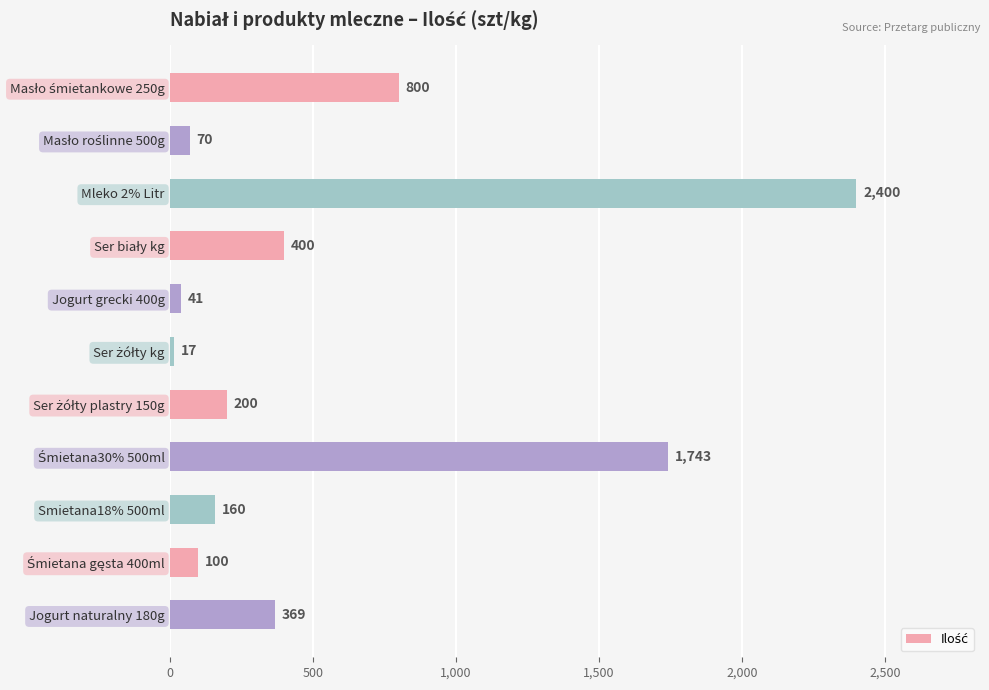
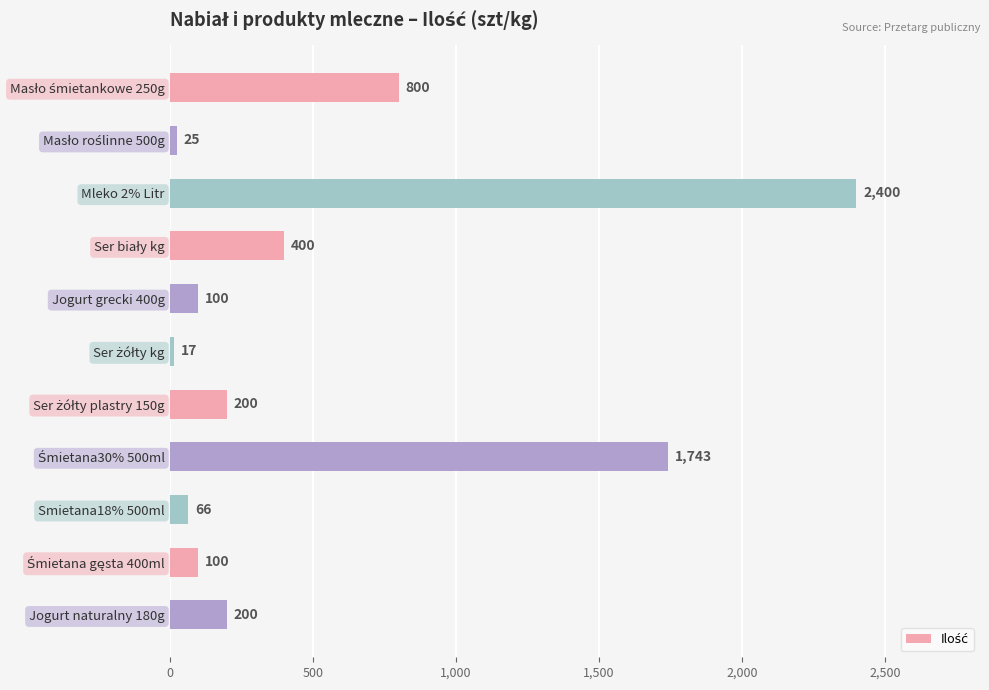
Masło roślinne 500g: 70 -> 25
Jogurt grecki 400g: 41 -> 100
Smietana18% 500ml: 160 -> 66
Jogurt naturalny 180g: 369 -> 200
